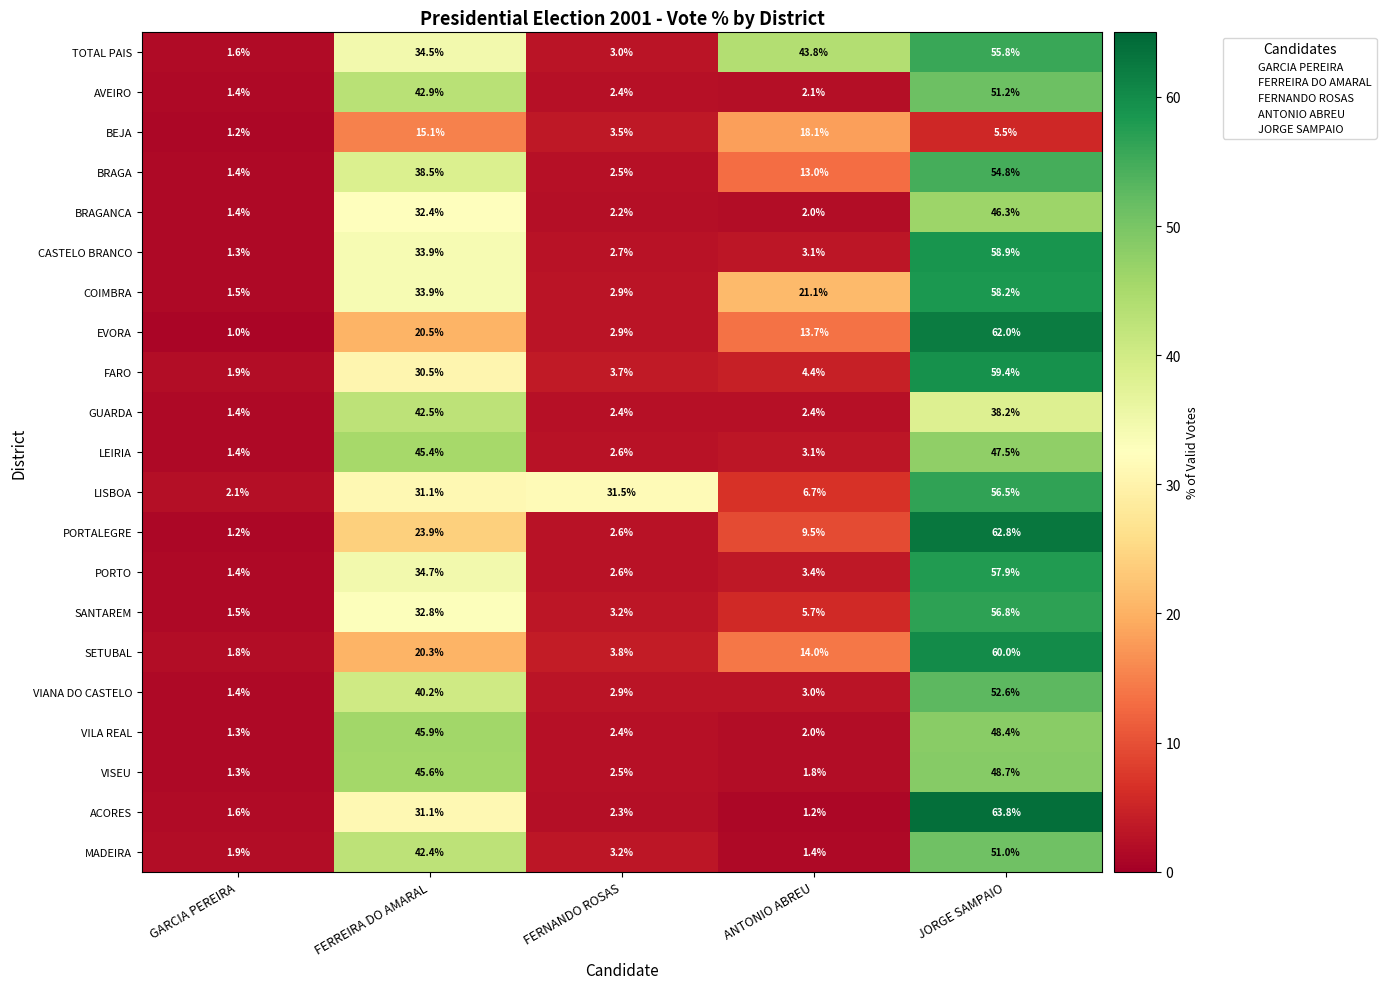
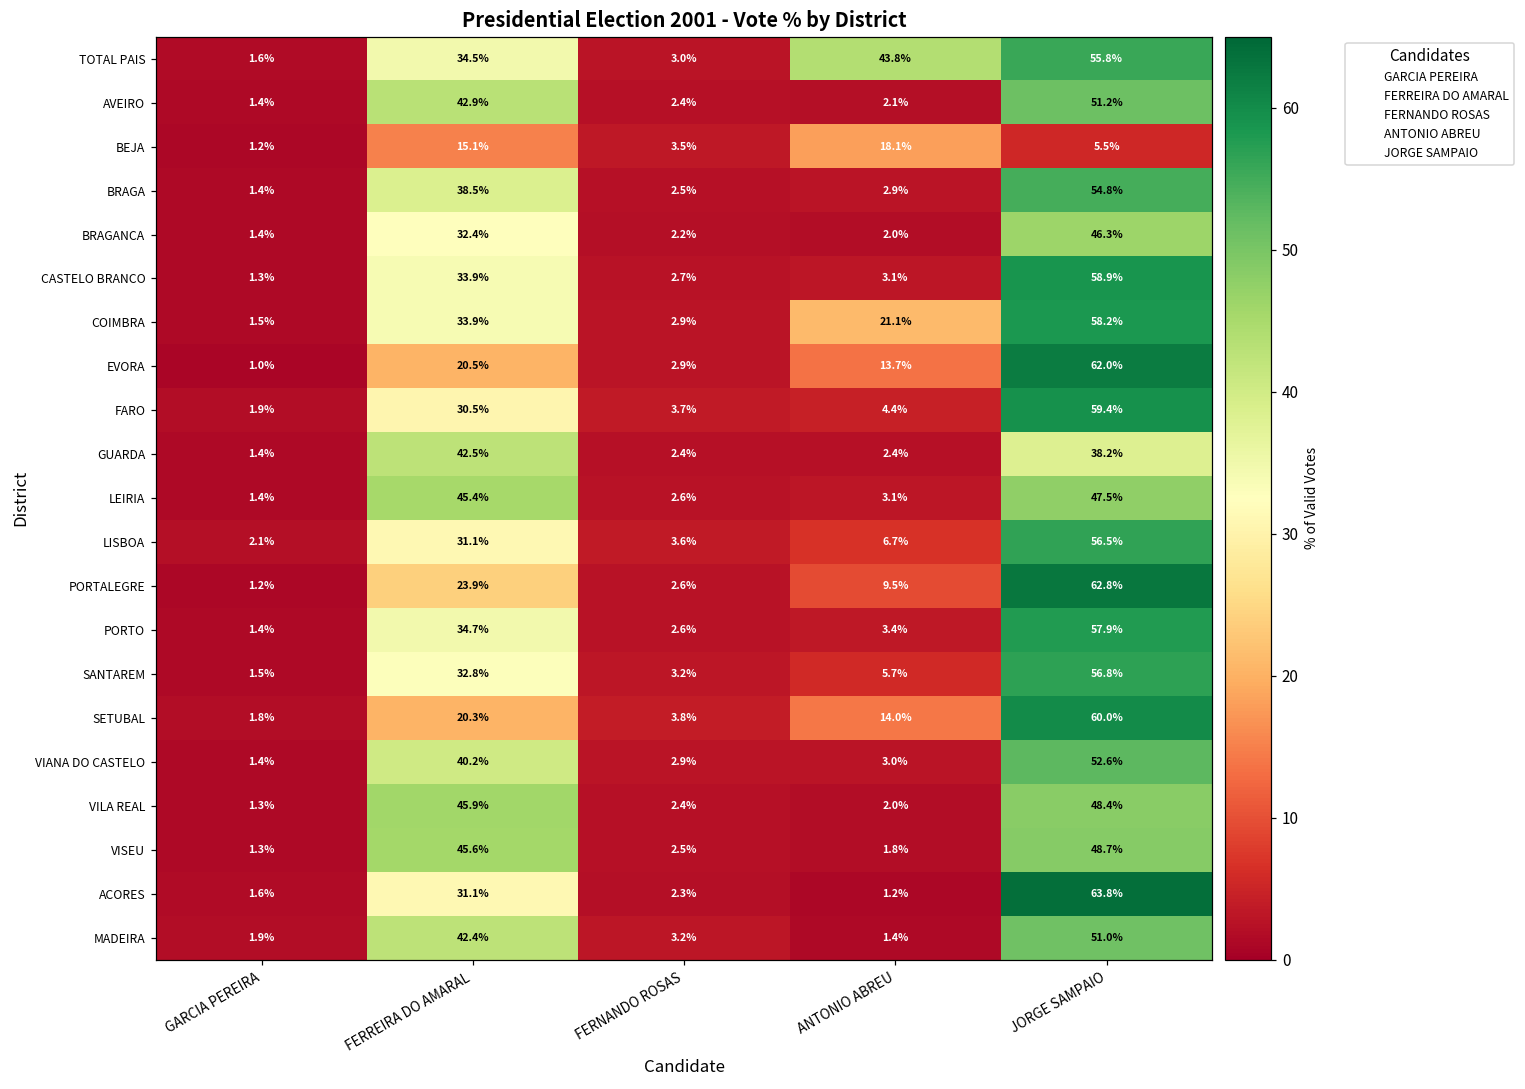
BRAGA, ANTONIO ABREU: 13.0% -> 2.9%
LISBOA, FERNANDO ROSAS: 31.5% -> 3.6%
